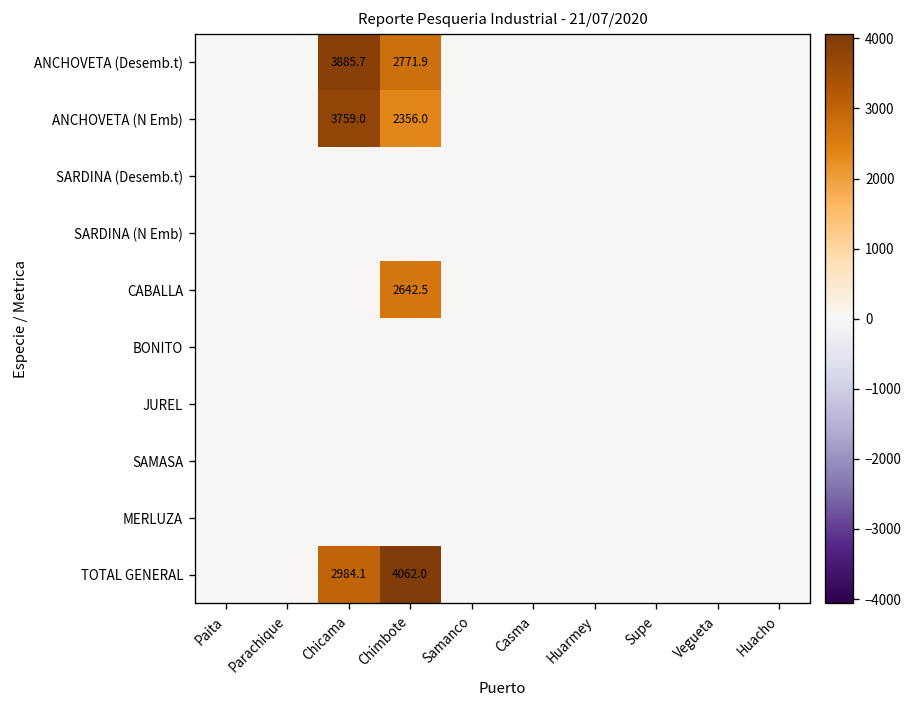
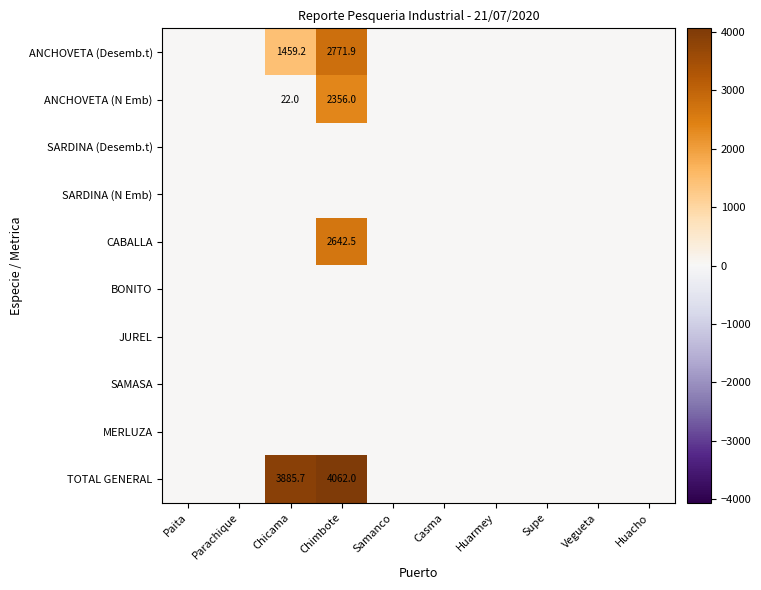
ANCHOVETA (Desemb.t), Chicama: 3885.7 -> 1459.2
ANCHOVETA (N Emb), Chicama: 3759.0 -> 22.0
TOTAL GENERAL, Chicama: 2984.1 -> 3885.7
